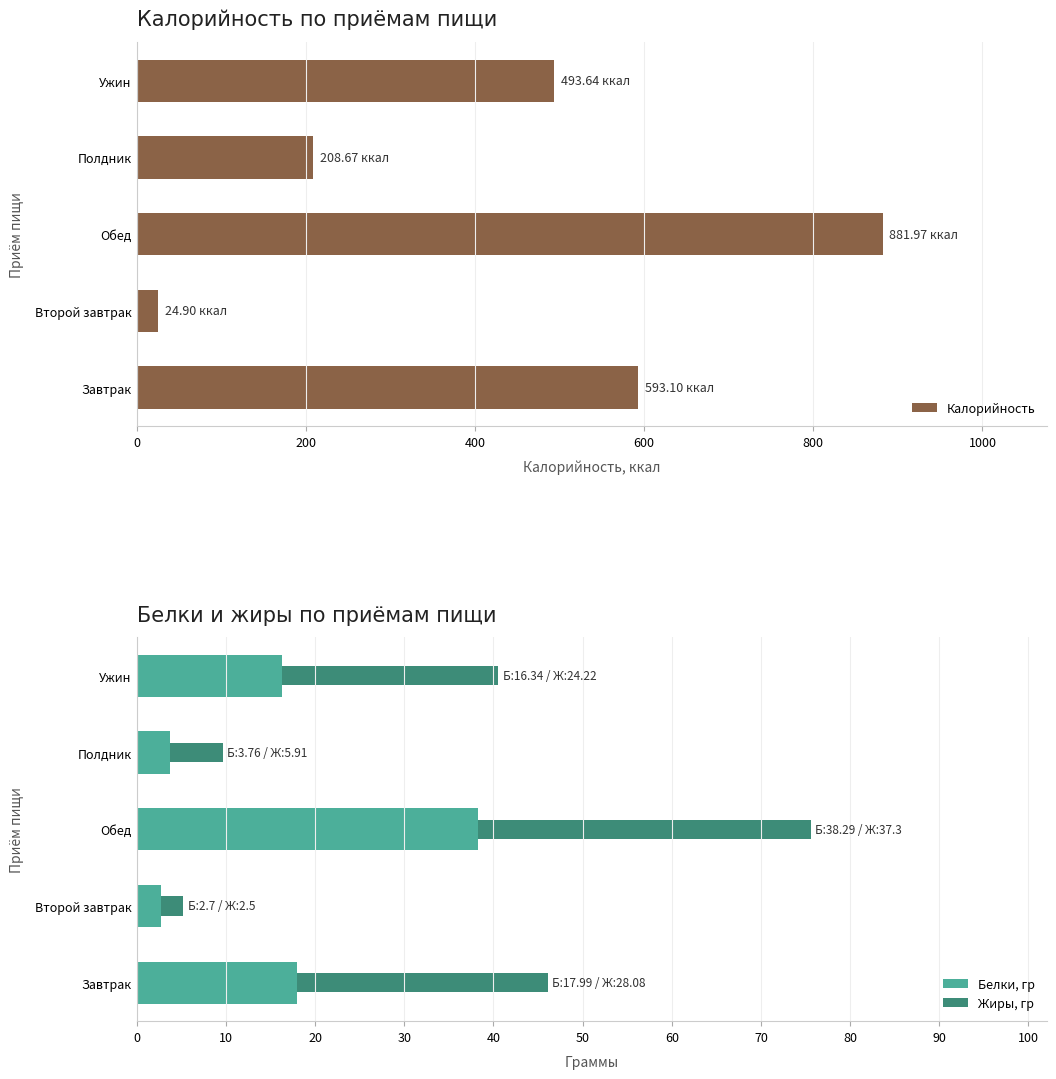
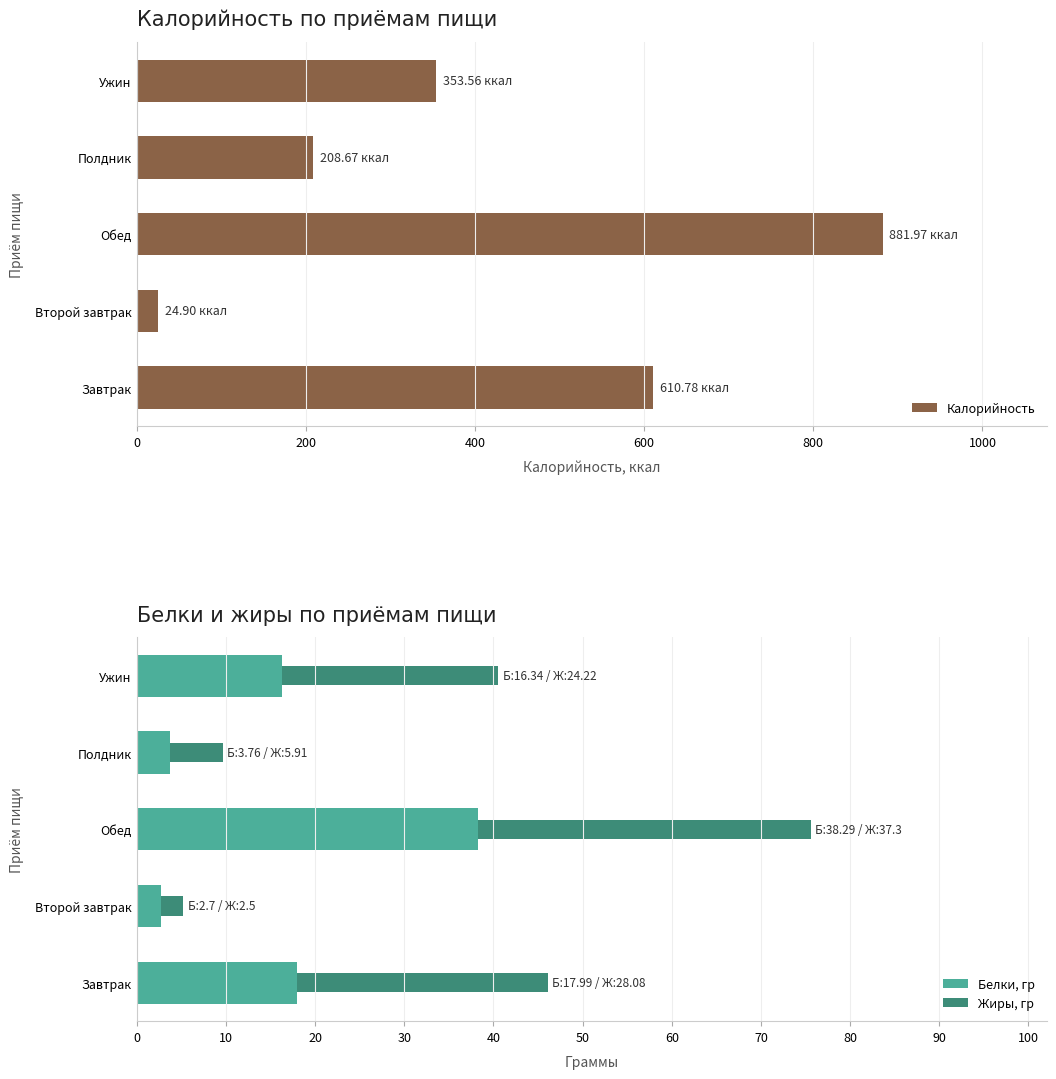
Калорийность по приёмам пищи, Ужин: 493.64 -> 353.56
Калорийность по приёмам пищи, Завтрак: 593.10 -> 610.78
